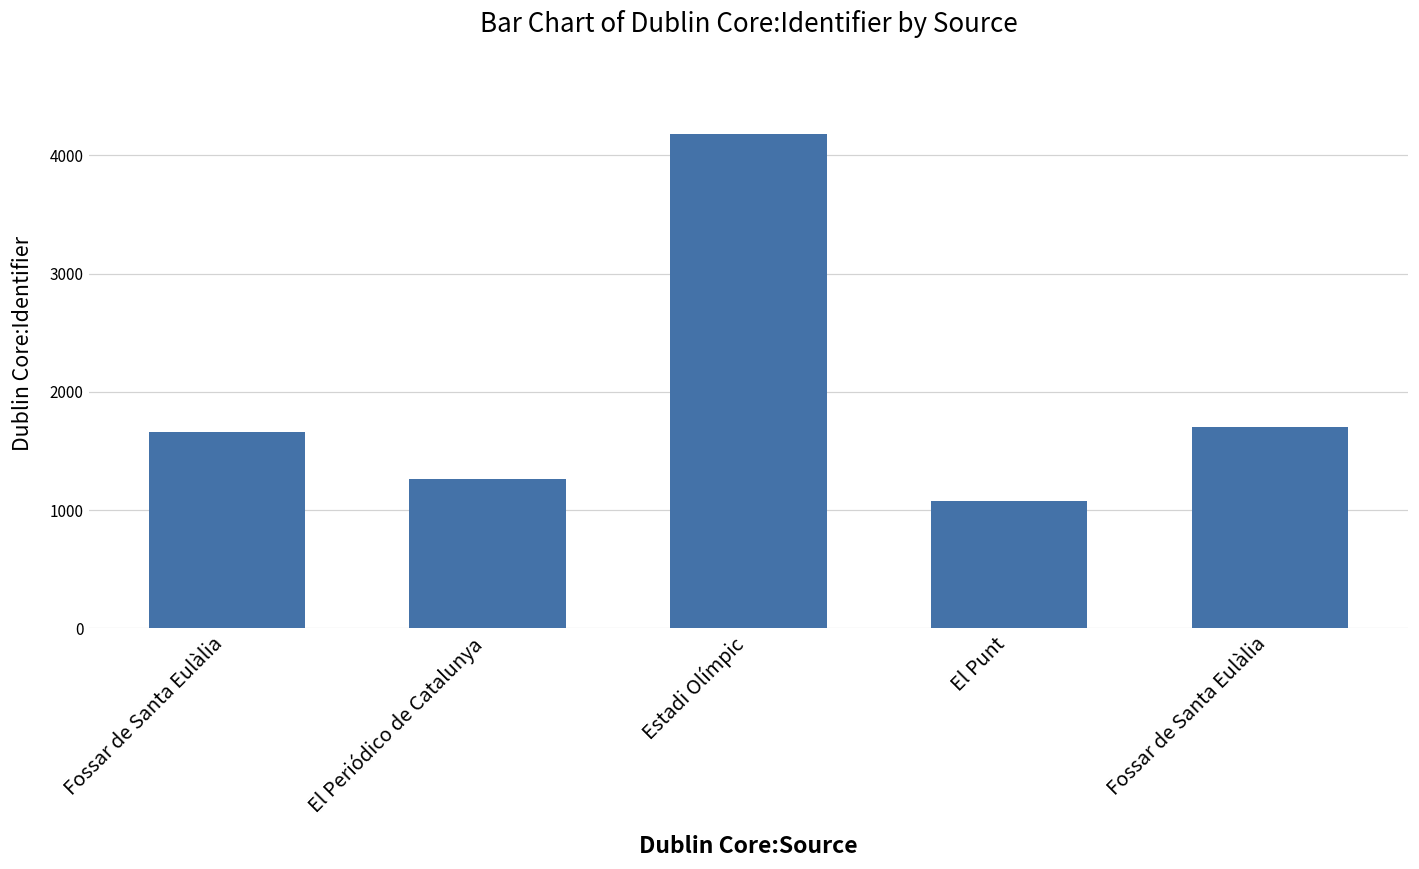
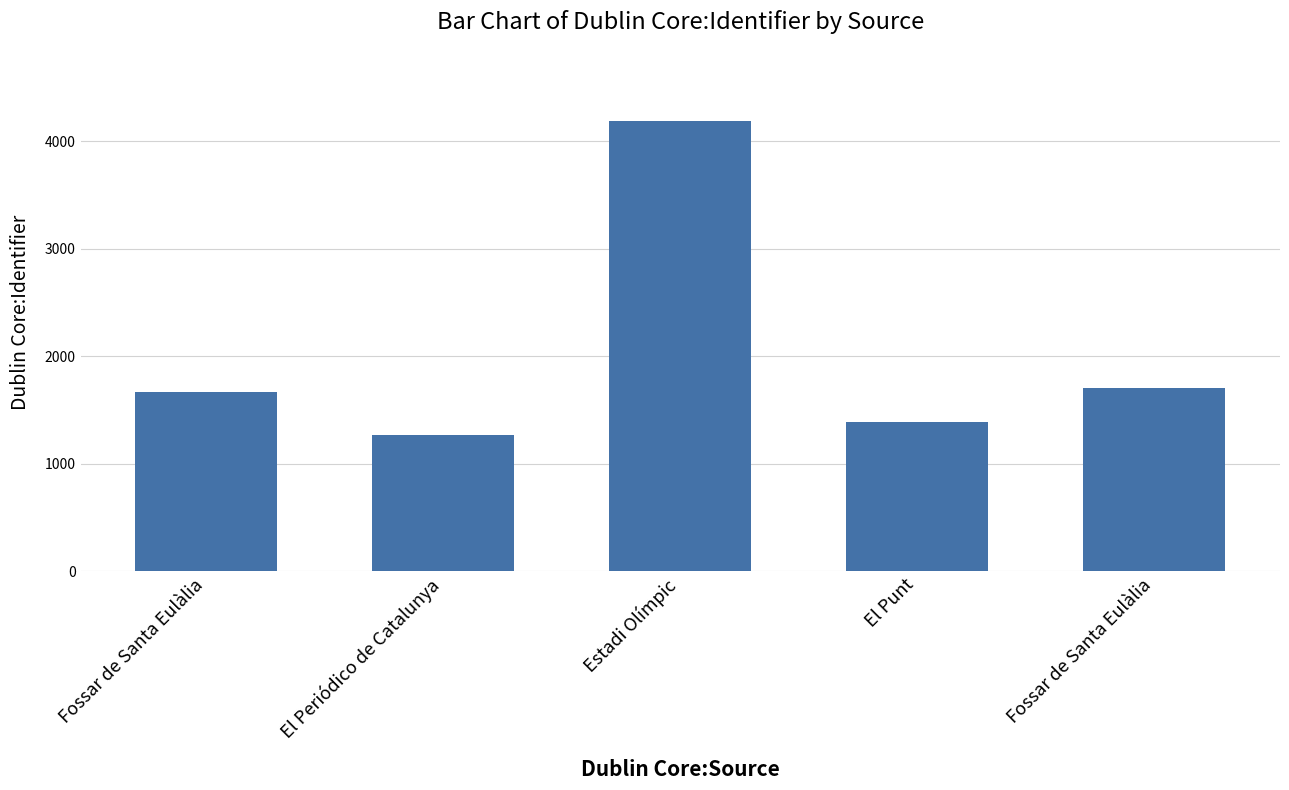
El Punt: 1070 -> 1380
